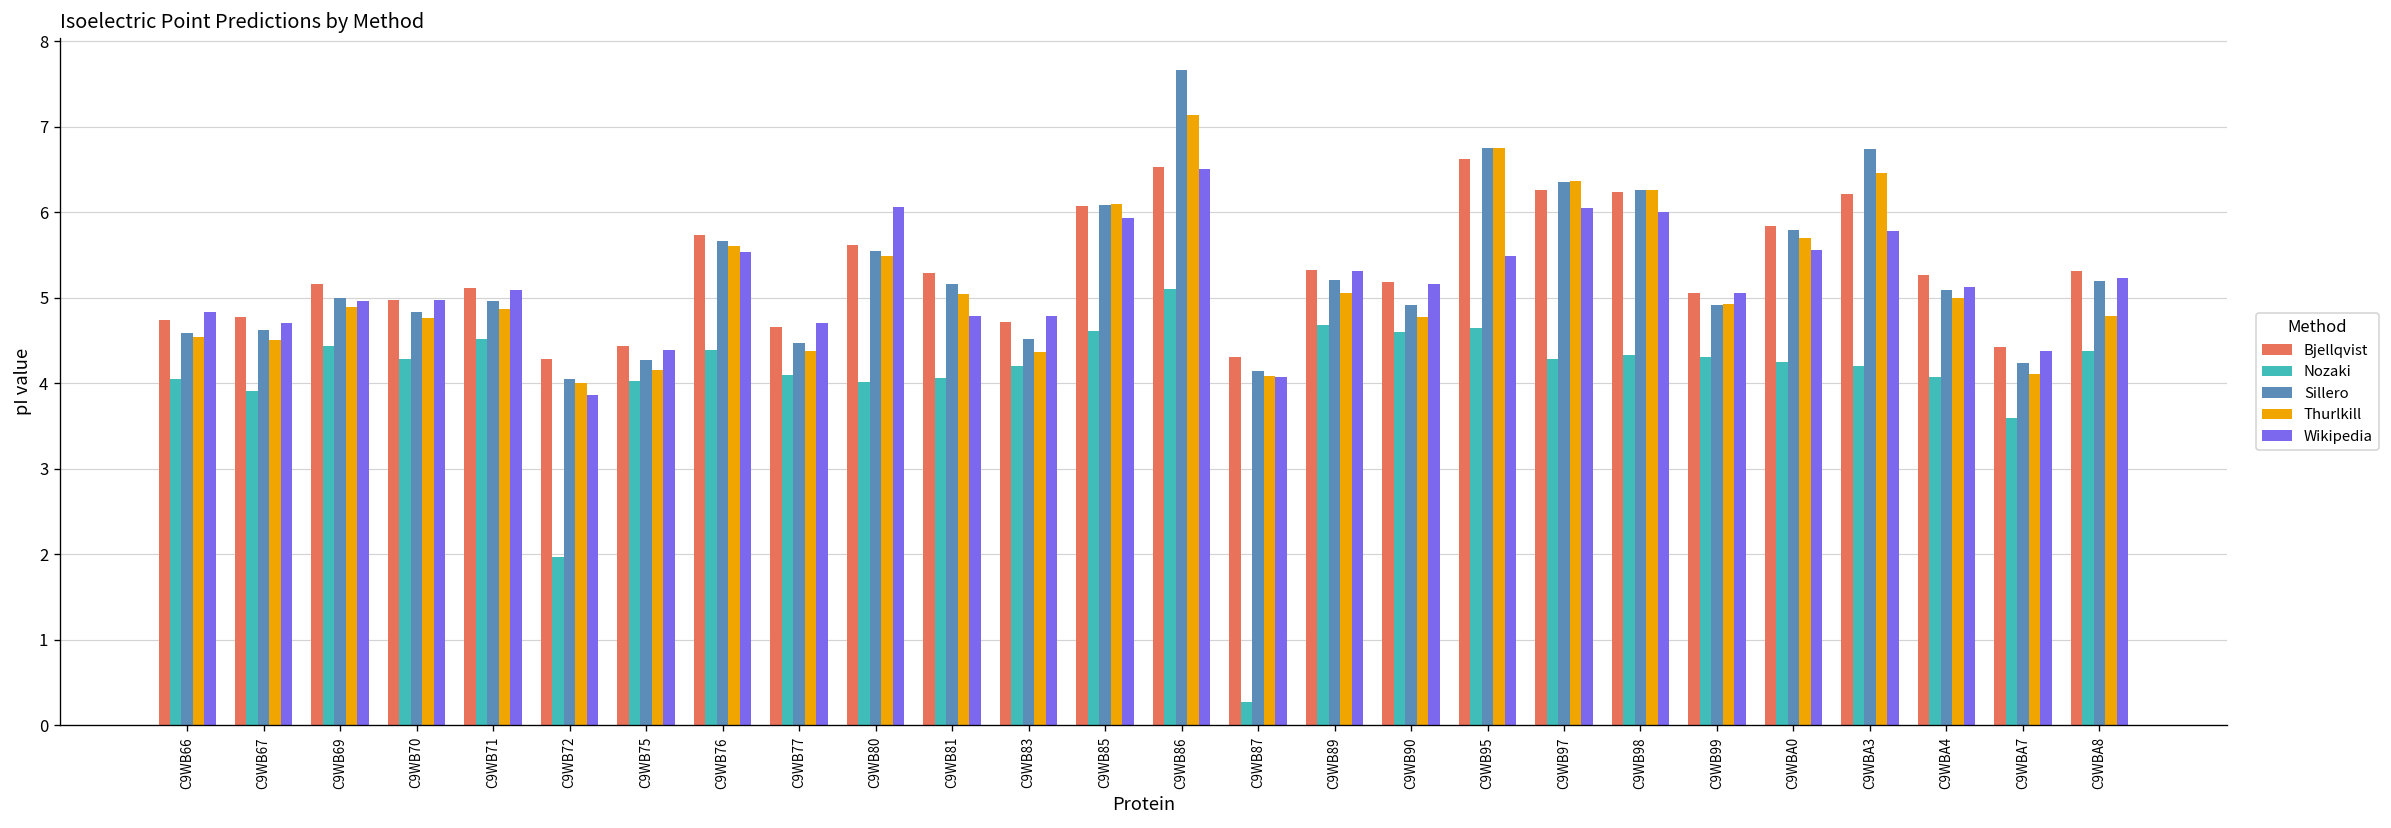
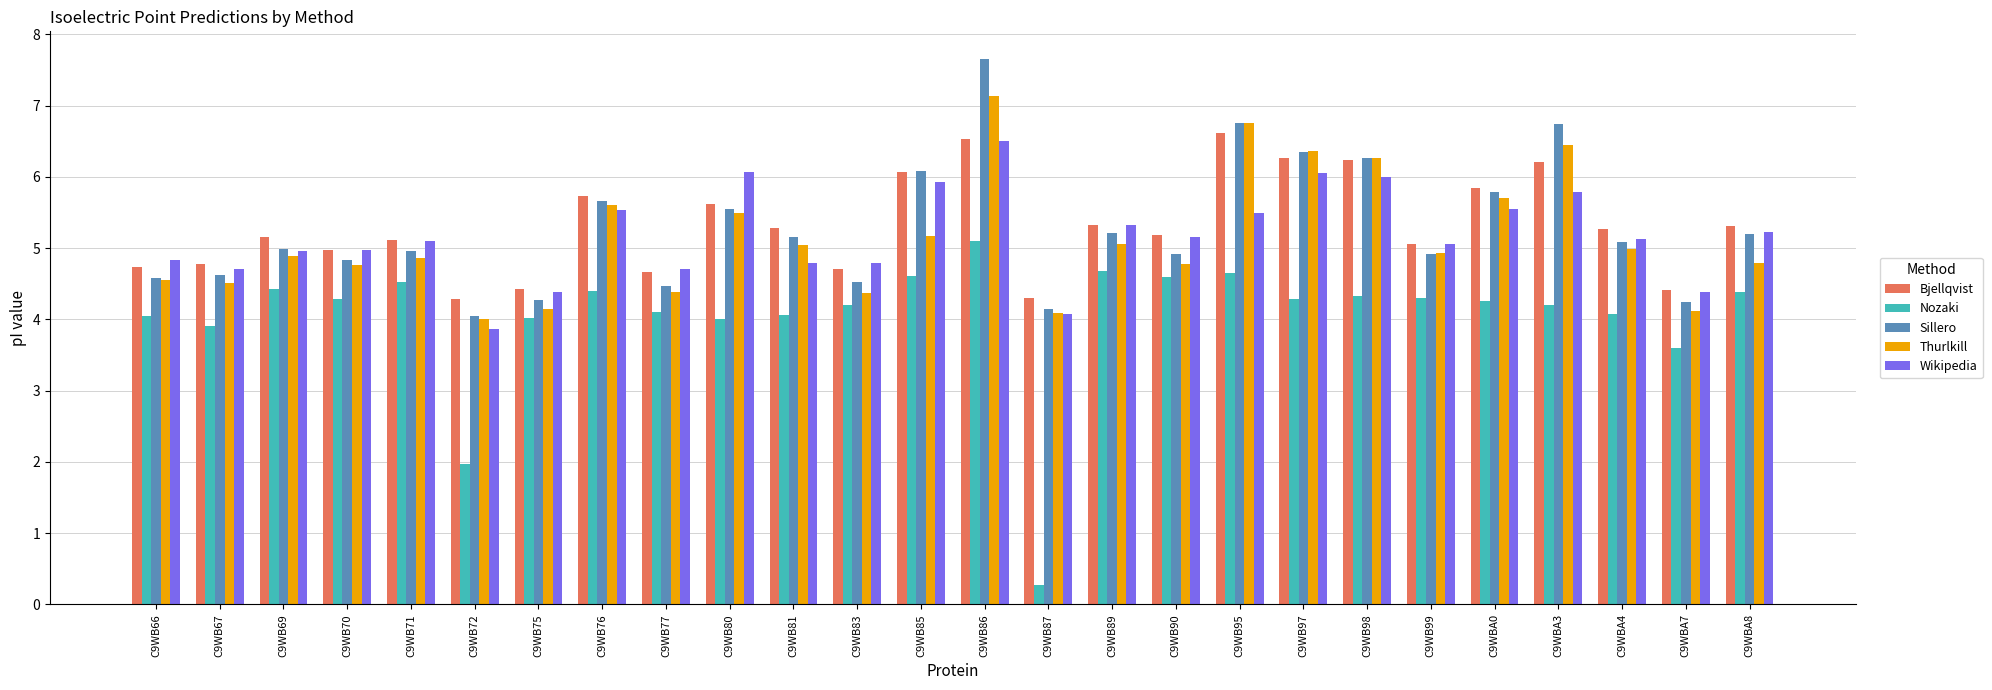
Thurlkill, C9WB85: 6.1 -> 5.2
